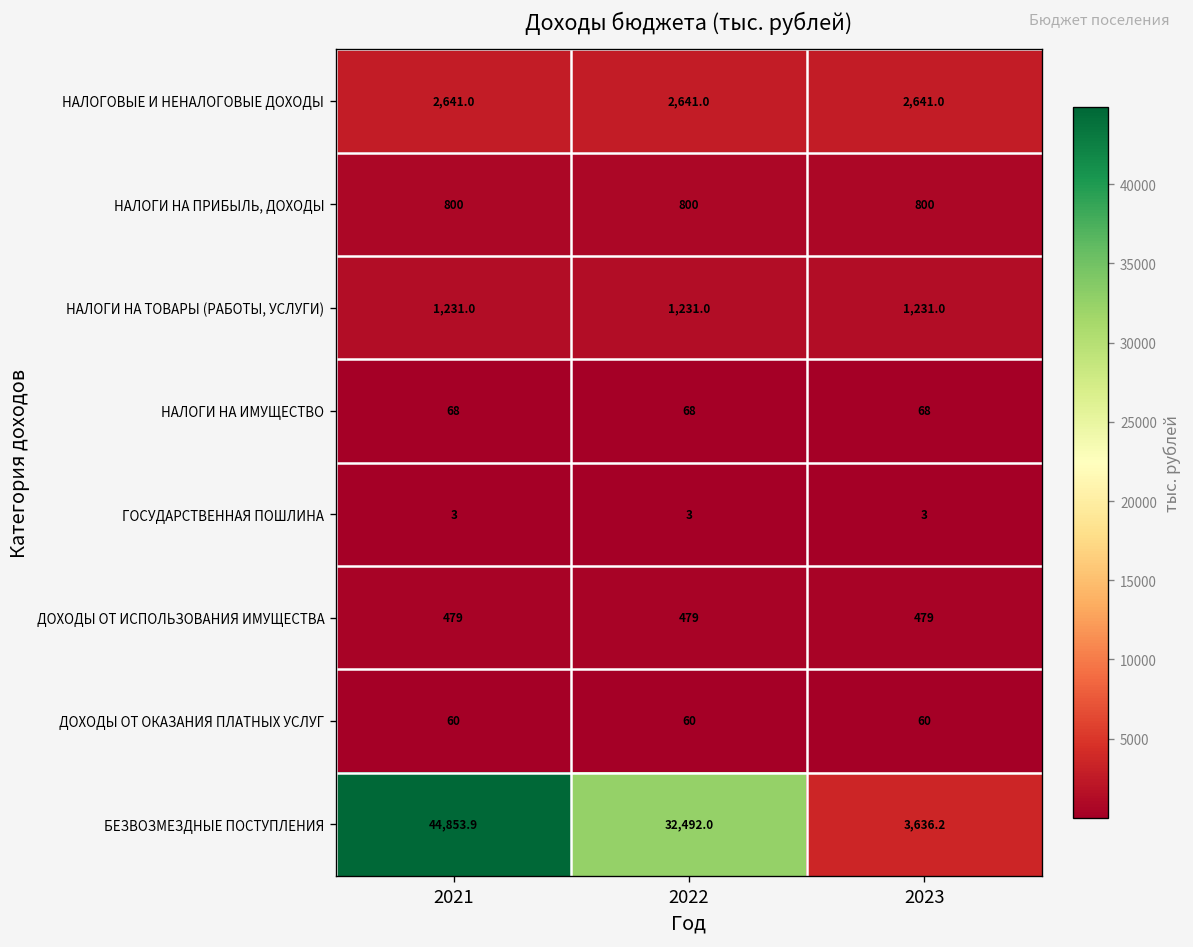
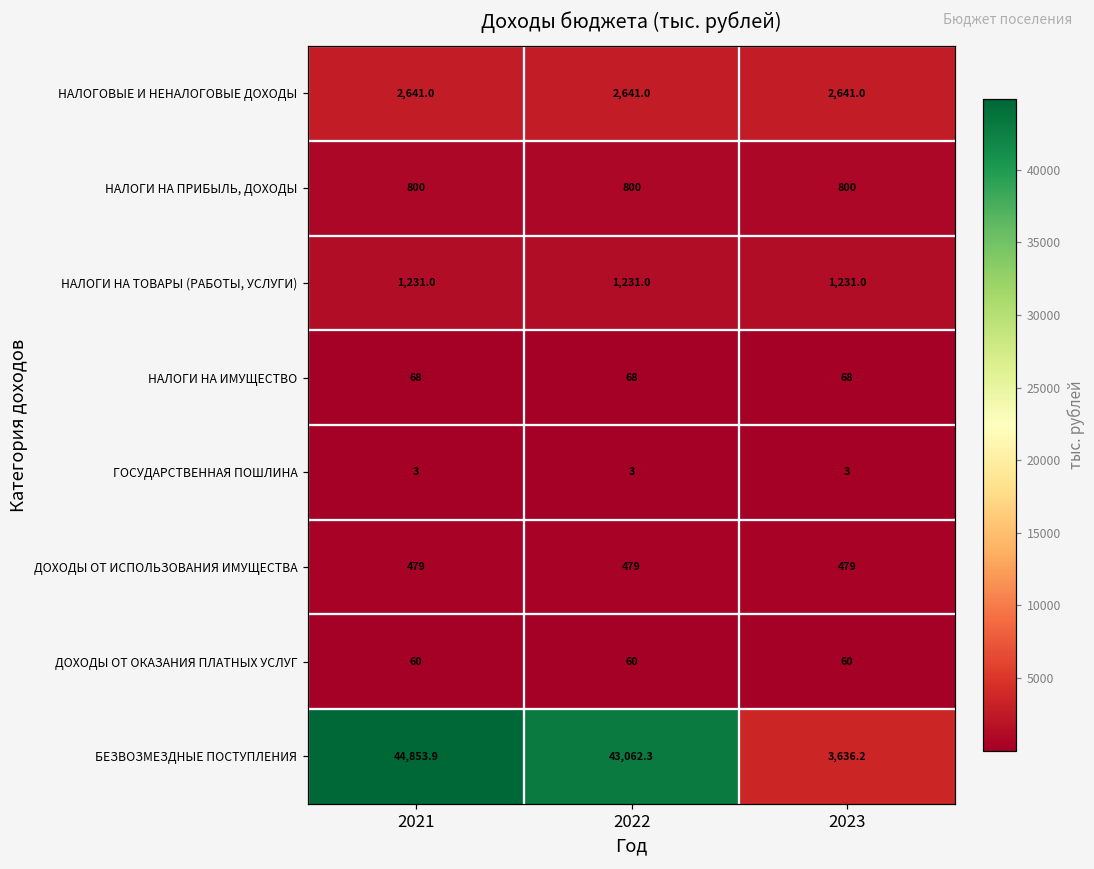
БЕЗВОЗМЕЗДНЫЕ ПОСТУПЛЕНИЯ, 2022: 32,492.0 -> 43,062.3
